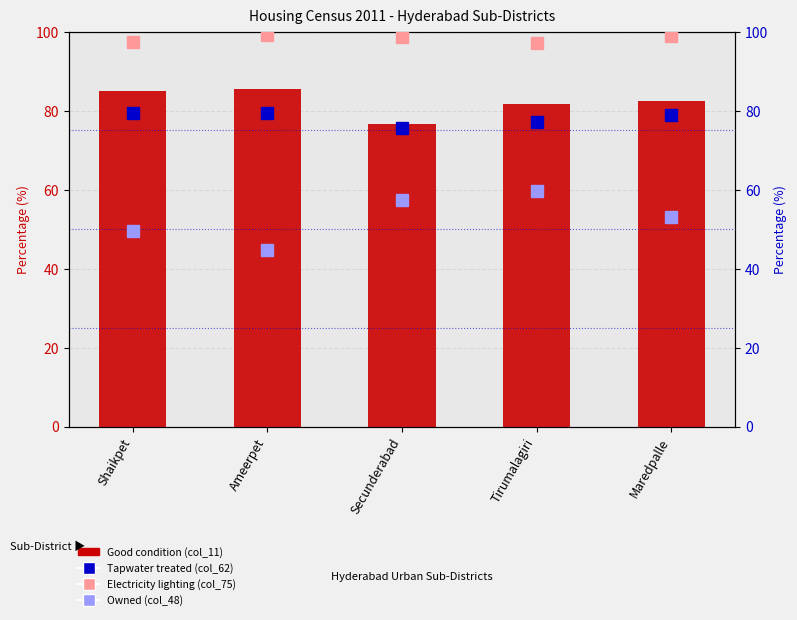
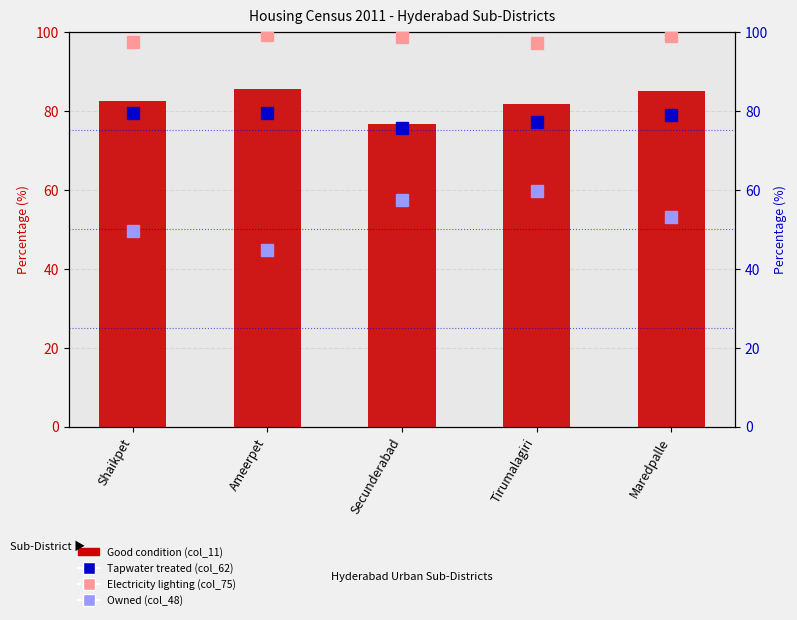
Good condition (col_11), Shaikpet: 85 -> 82
Good condition (col_11), Maredpalle: 82 -> 85
